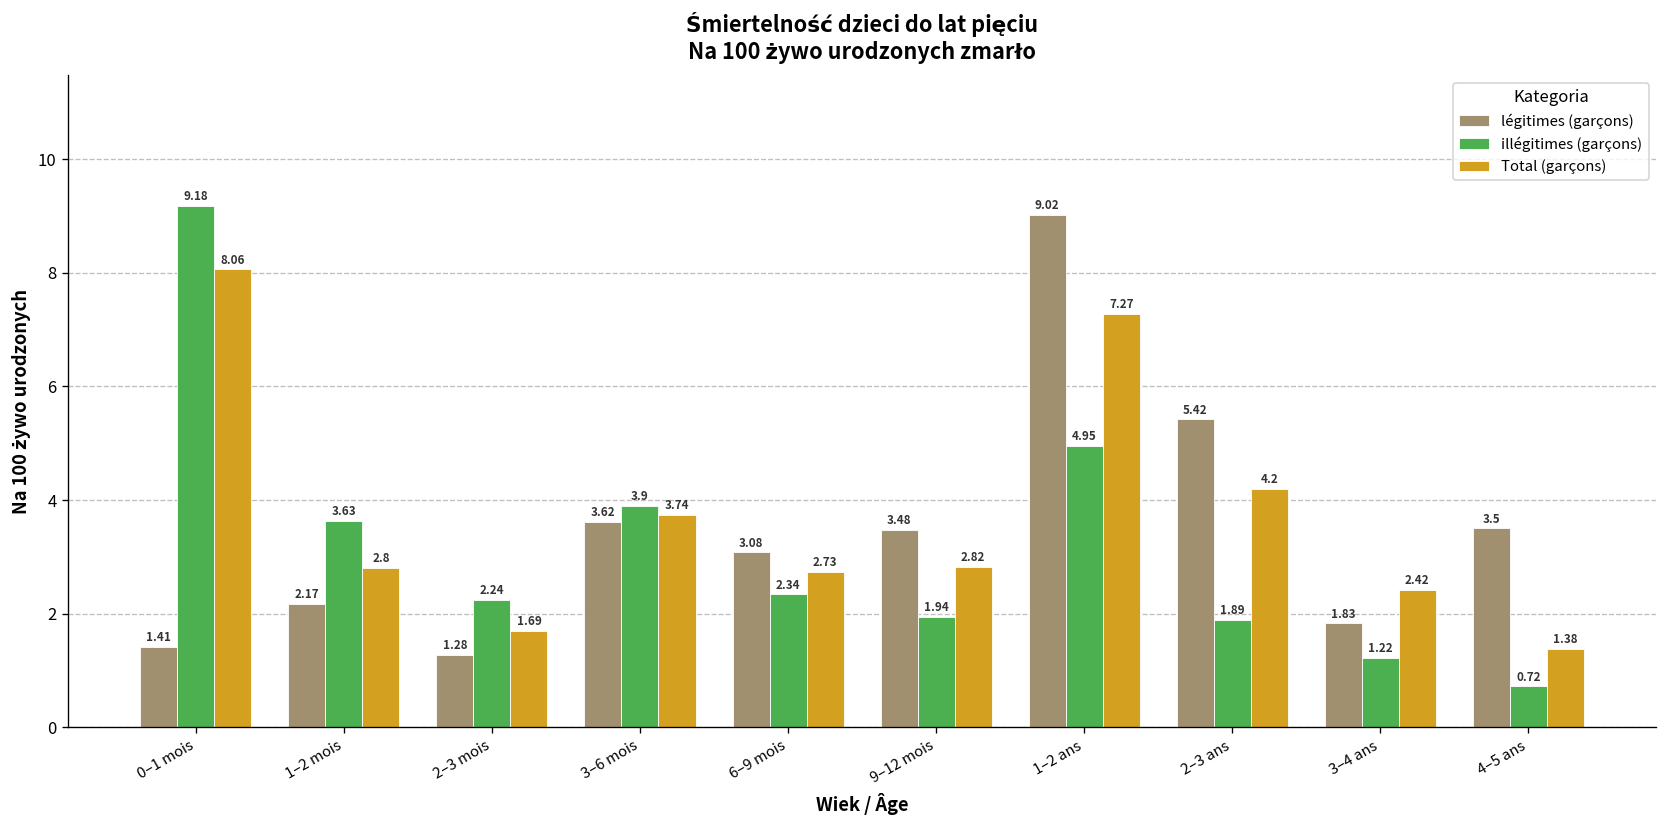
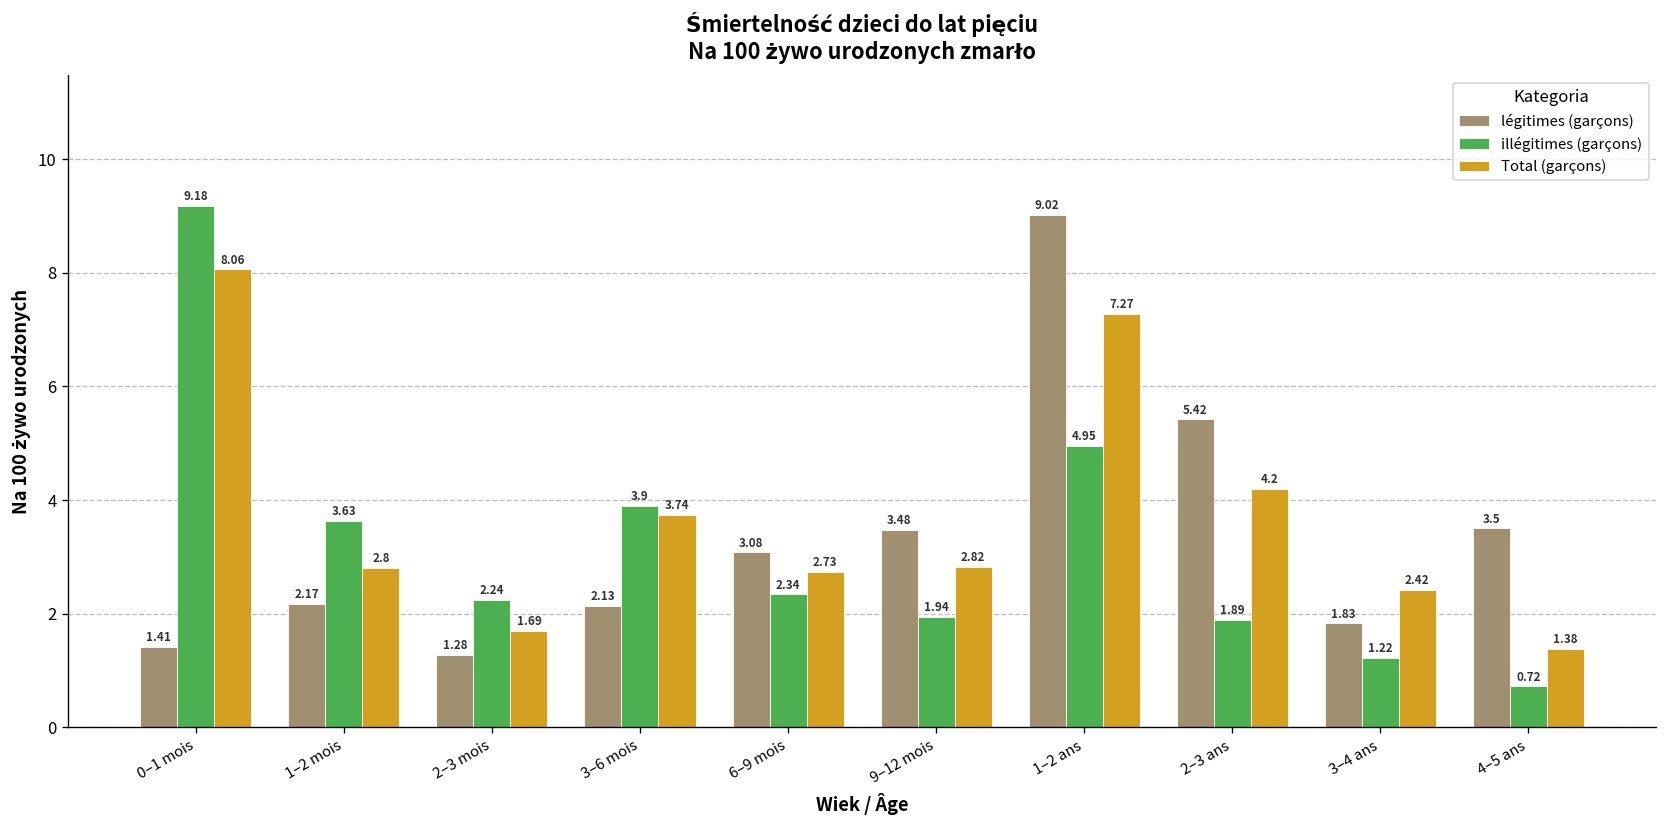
légitimes (garçons), 3–6 mois: 3.62 -> 2.13
